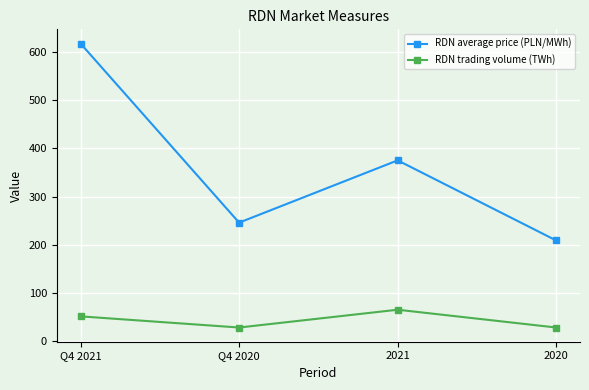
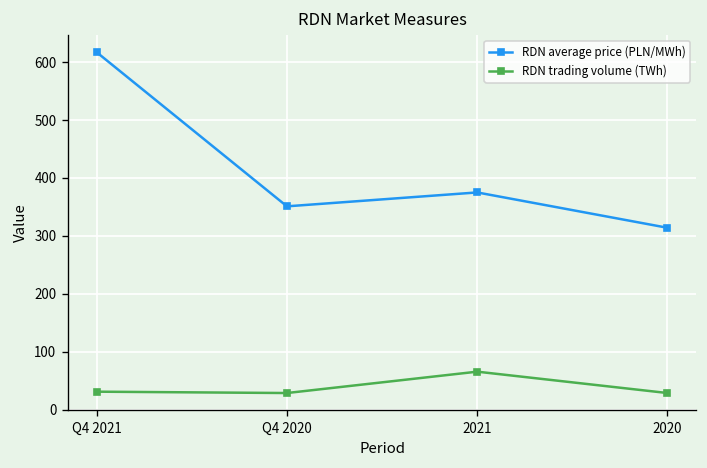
RDN trading volume (TWh), Q4 2021: 50 -> 30
RDN average price (PLN/MWh), Q4 2020: 250 -> 350
RDN average price (PLN/MWh), 2020: 210 -> 310
